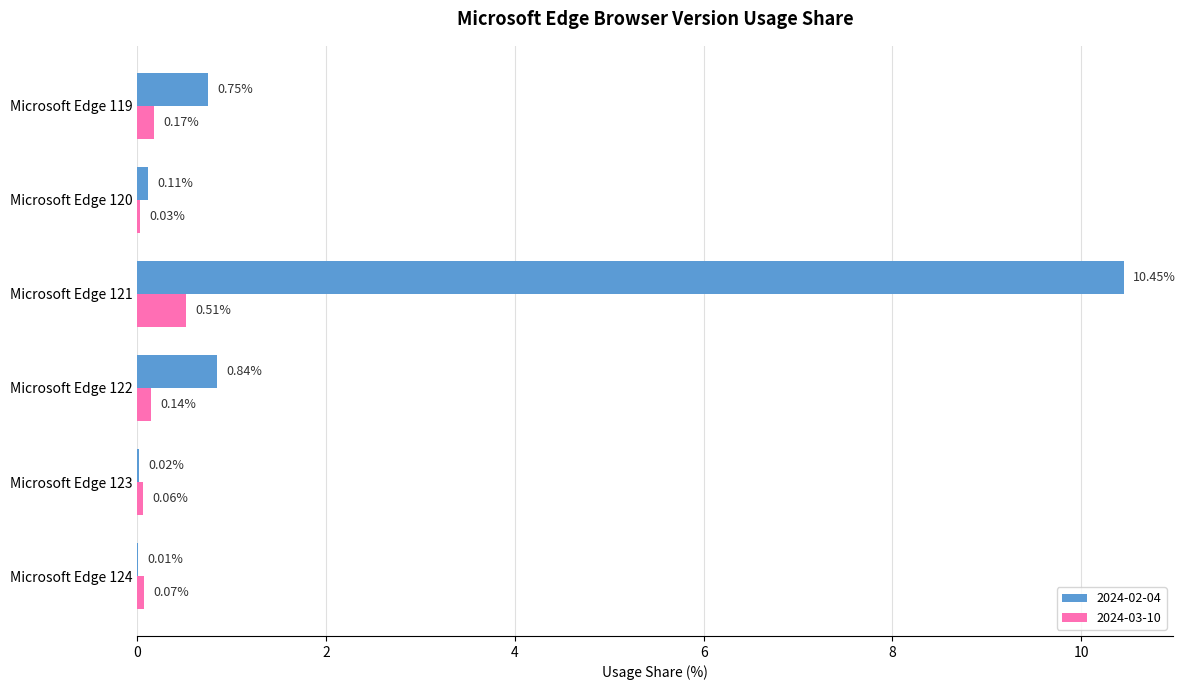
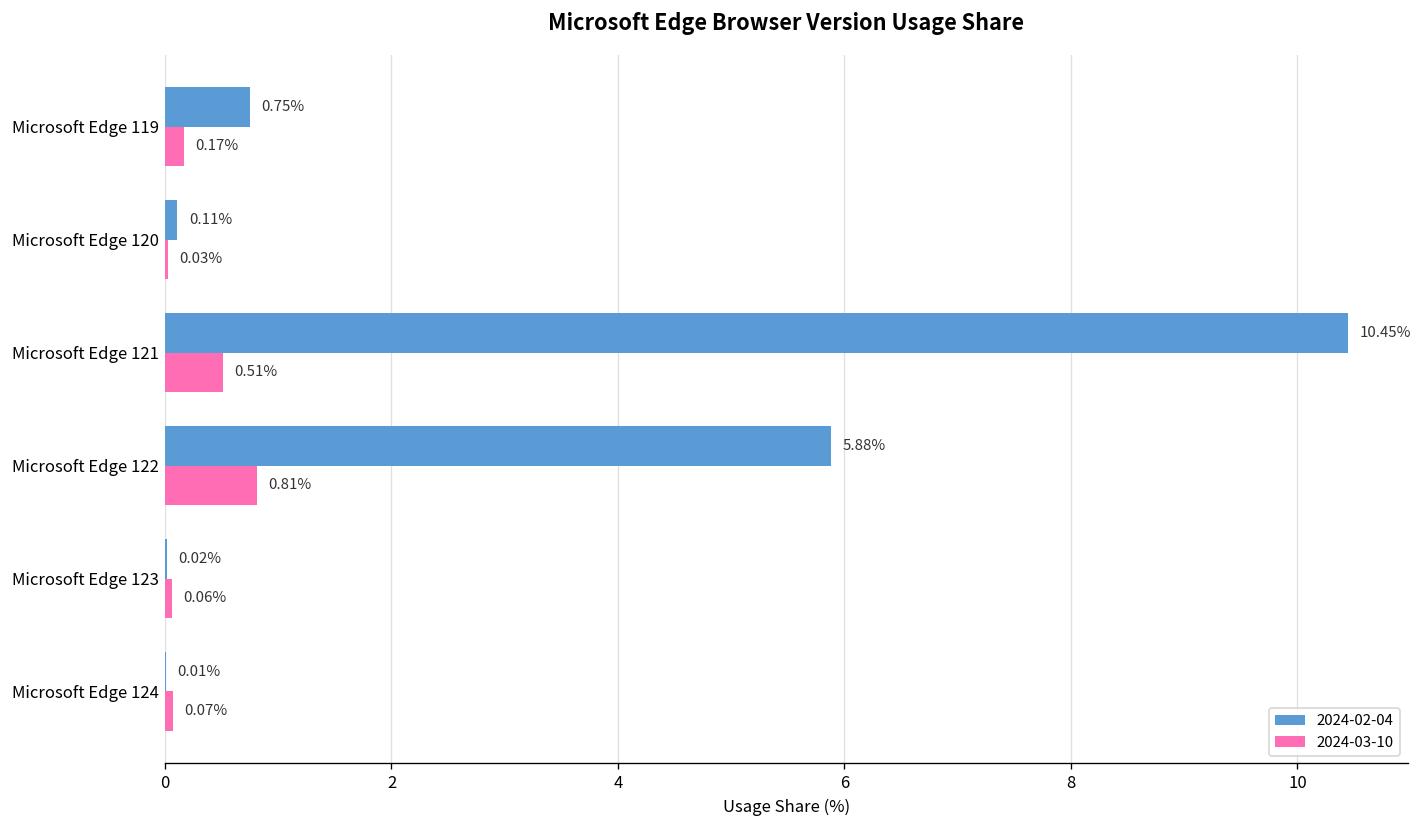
2024-02-04, Microsoft Edge 122: 0.84% -> 5.88%
2024-03-10, Microsoft Edge 122: 0.14% -> 0.81%
